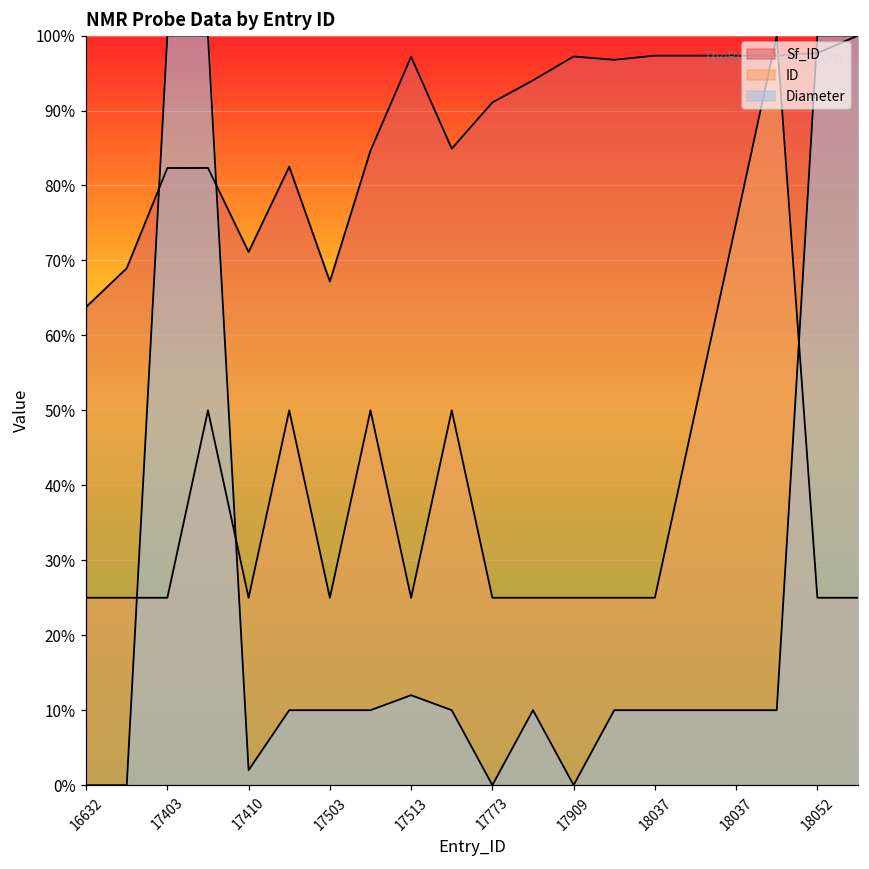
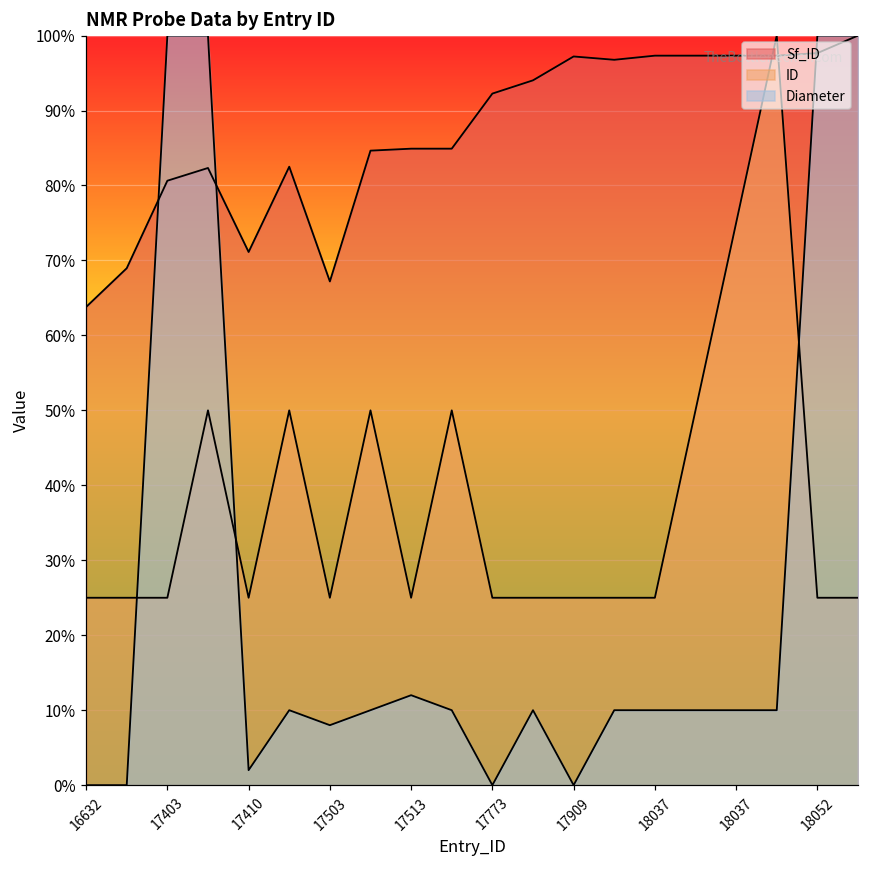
Sf_ID, 17403: 82% -> 81%
Diameter, 17503: 10% -> 8%
Sf_ID, 17513: 97% -> 85%
Sf_ID, 17773: 91% -> 92%
